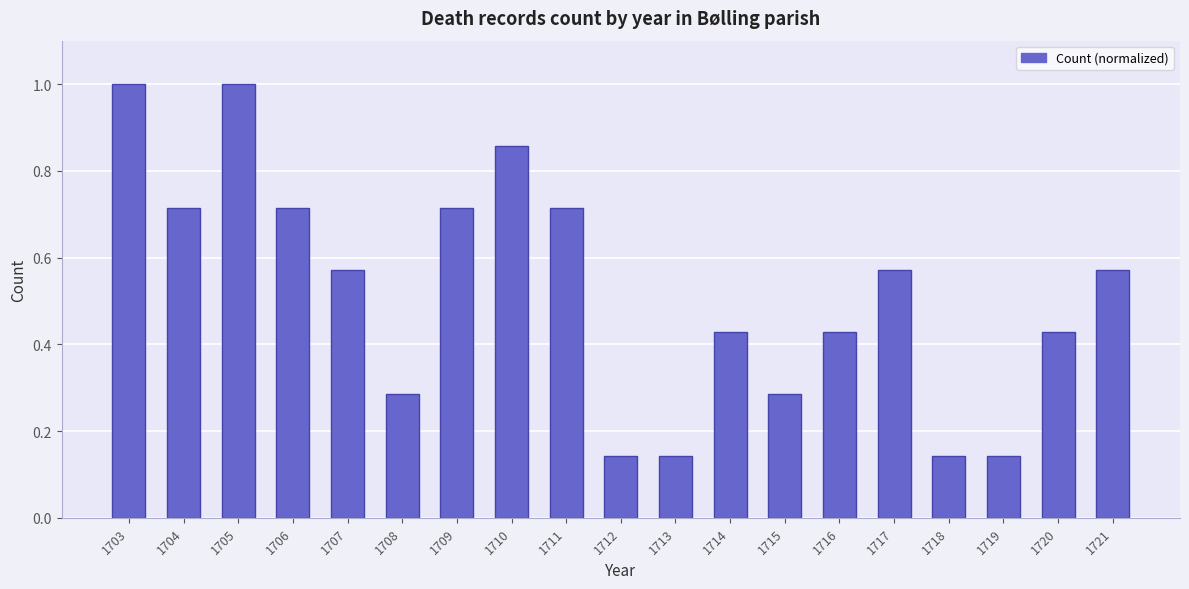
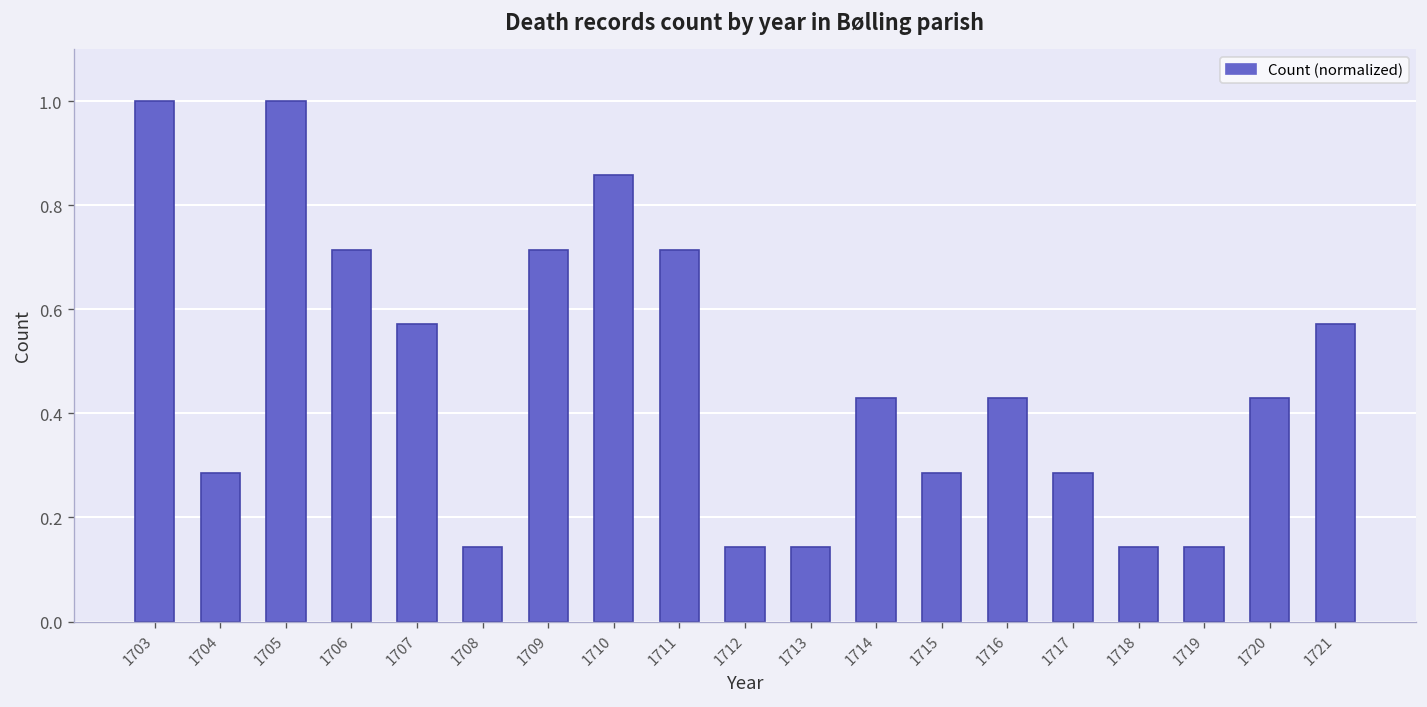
1704: 0.71 -> 0.29
1708: 0.29 -> 0.14
1717: 0.57 -> 0.29
